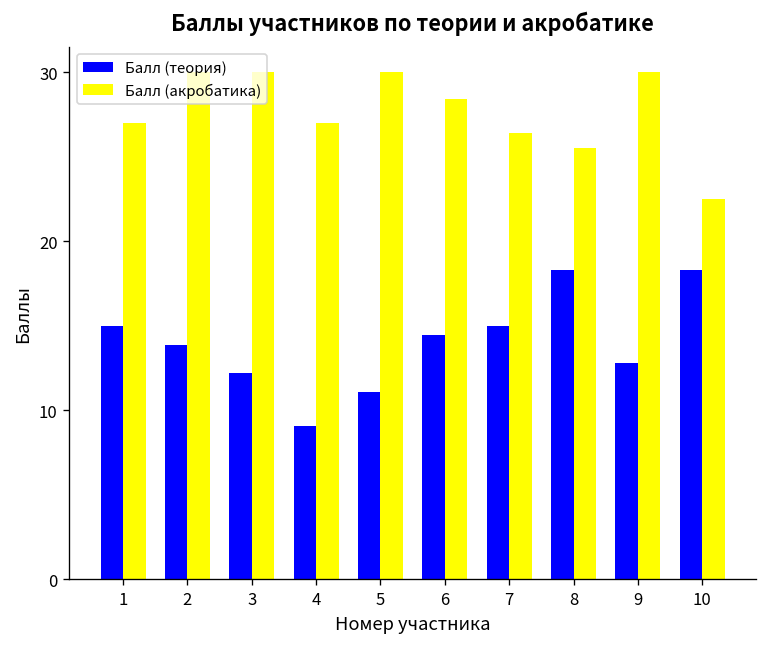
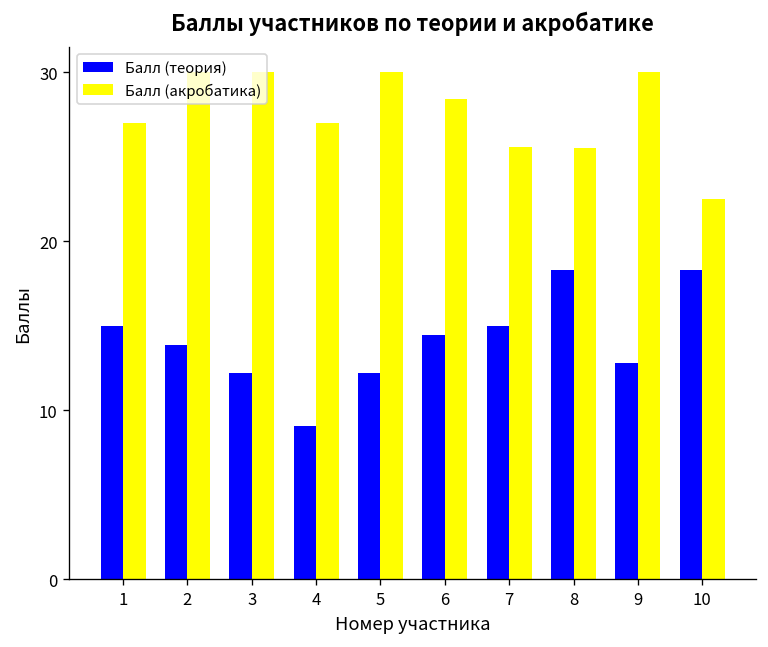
Балл (теория), 5: 11.1 -> 12.2
Балл (акробатика), 7: 26.4 -> 25.6
